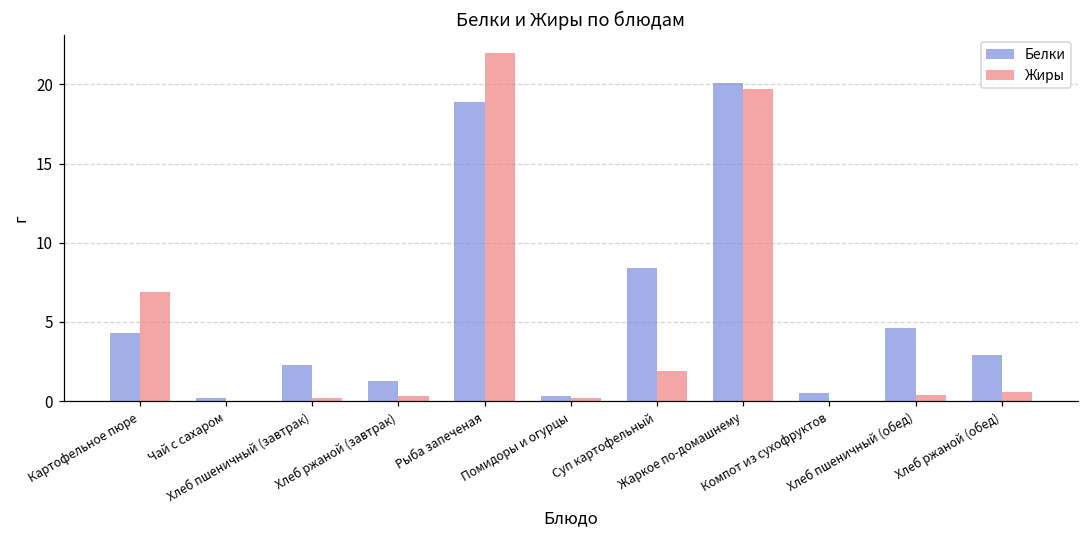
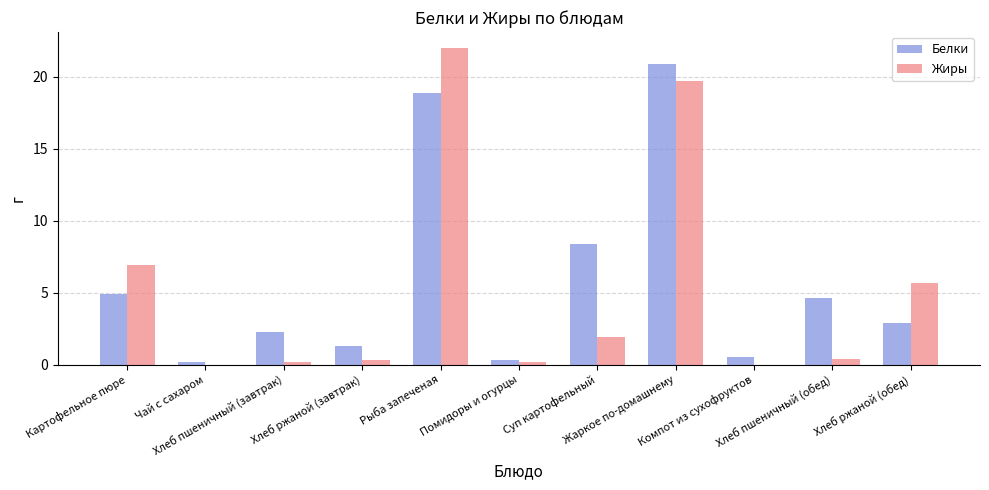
Белки, Картофельное пюре: 4.3 -> 4.9
Белки, Жаркое по-домашнему: 20.1 -> 20.9
Жиры, Хлеб ржаной (обед): 0.6 -> 5.7
